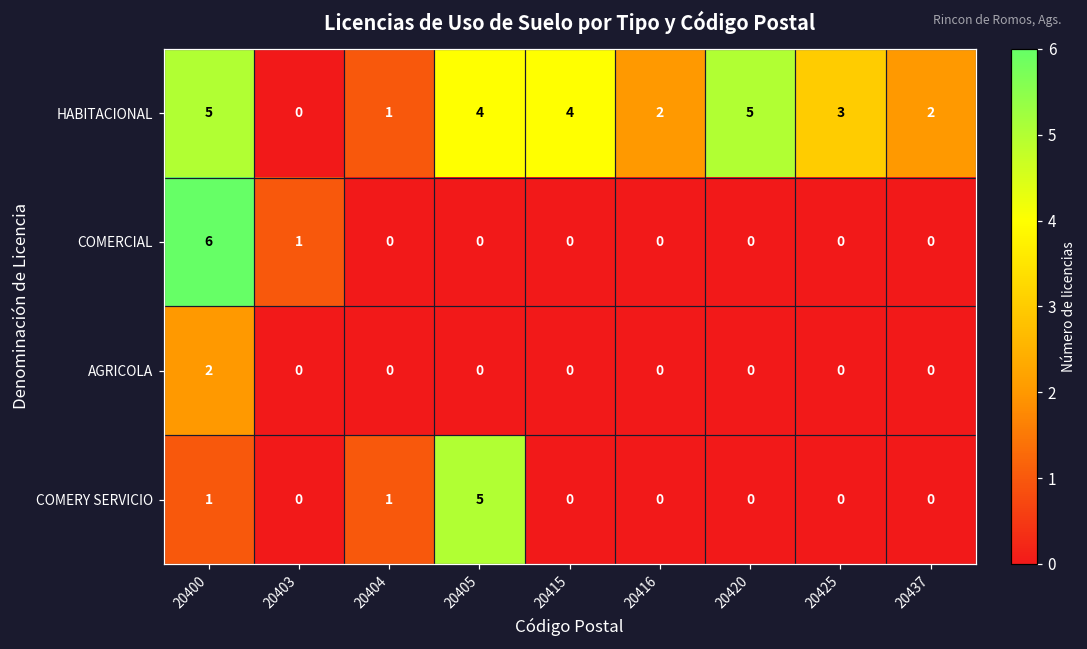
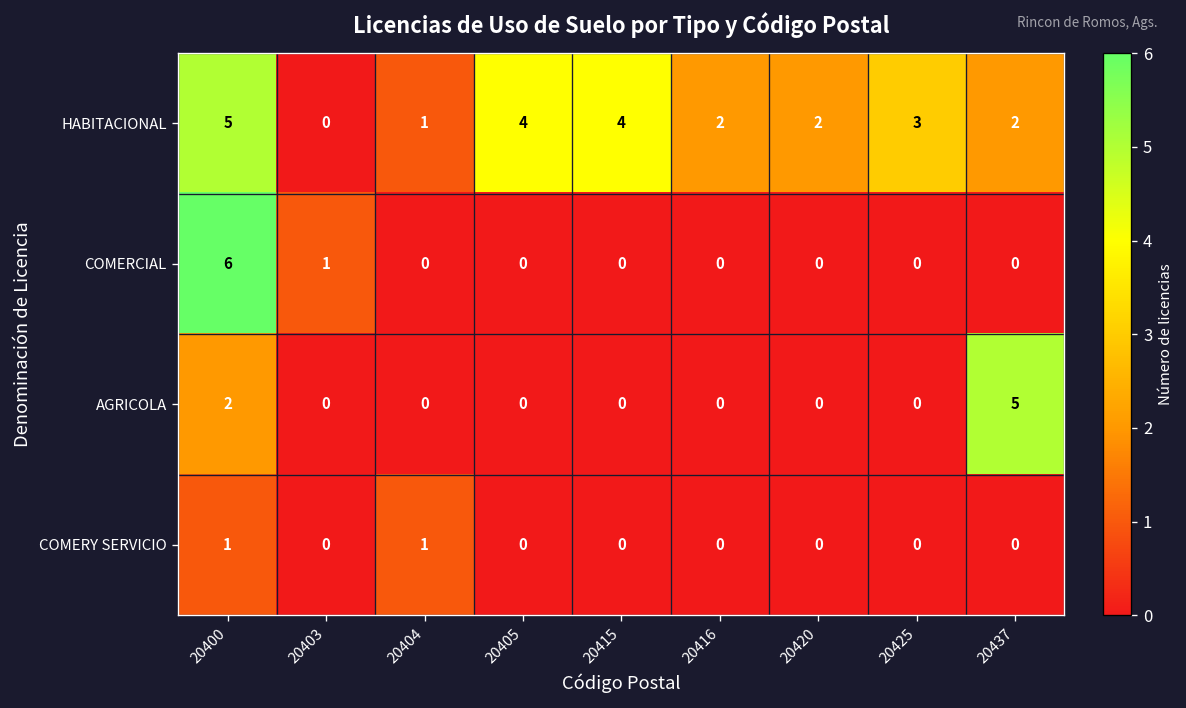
HABITACIONAL, 20420: 5 -> 2
AGRICOLA, 20437: 0 -> 5
COMERY SERVICIO, 20405: 5 -> 0
